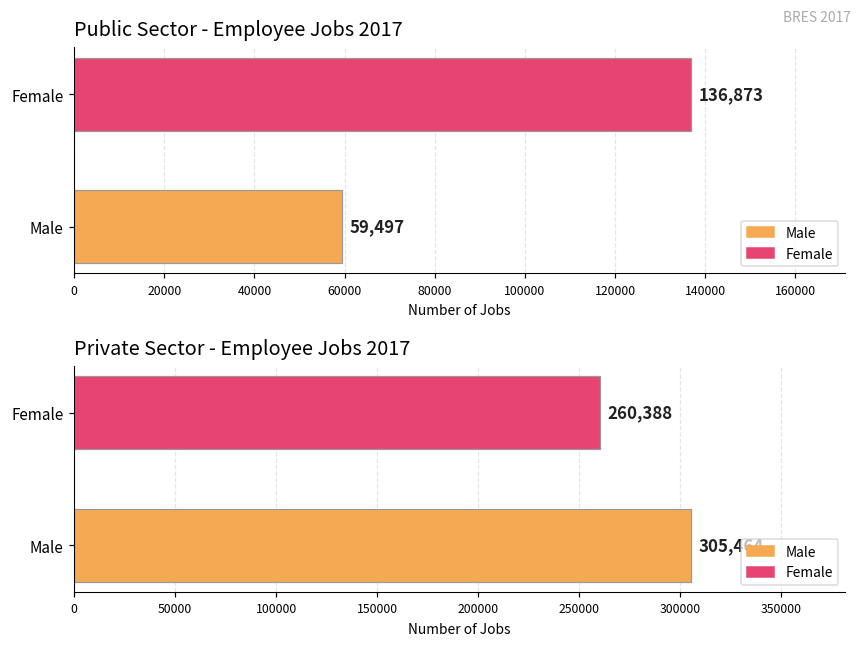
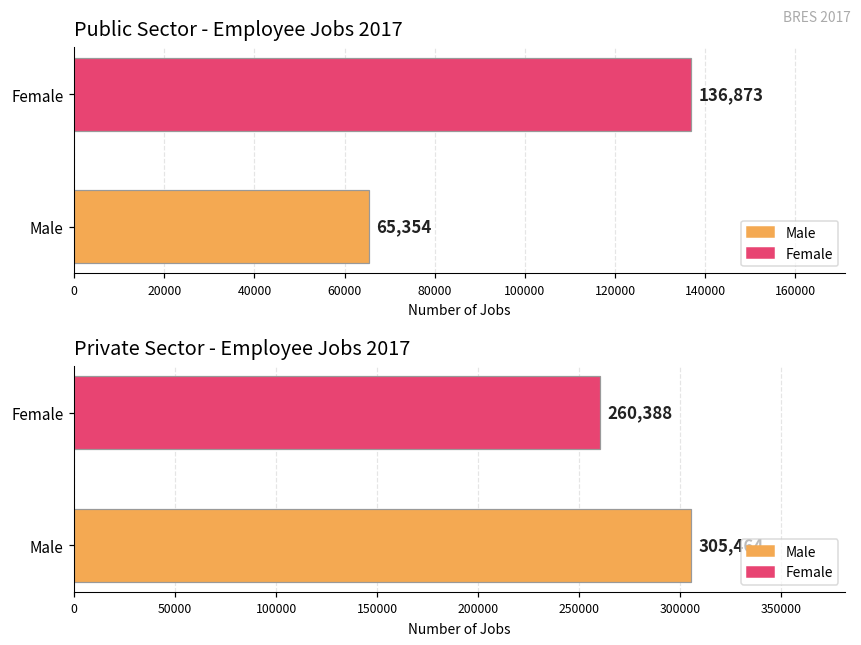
Public Sector - Employee Jobs 2017, Male: 59,497 -> 65,354
